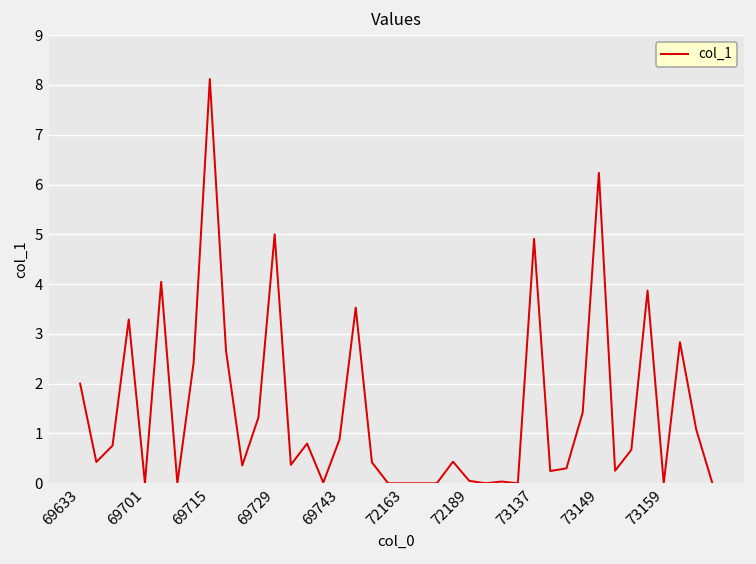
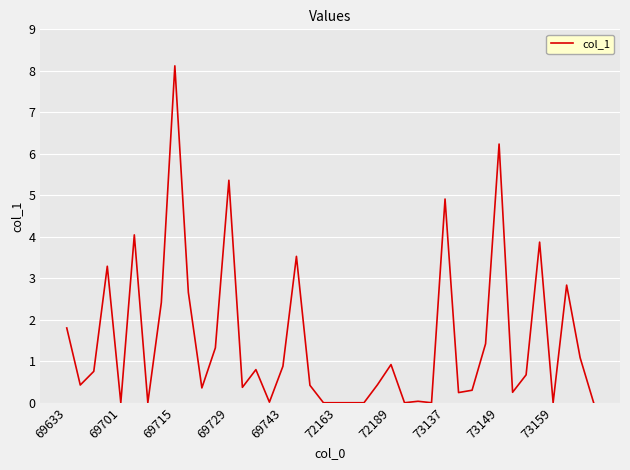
69633: 2.0 -> 1.8
69729: 5.0 -> 5.4
72189: 0.0 -> 0.9
